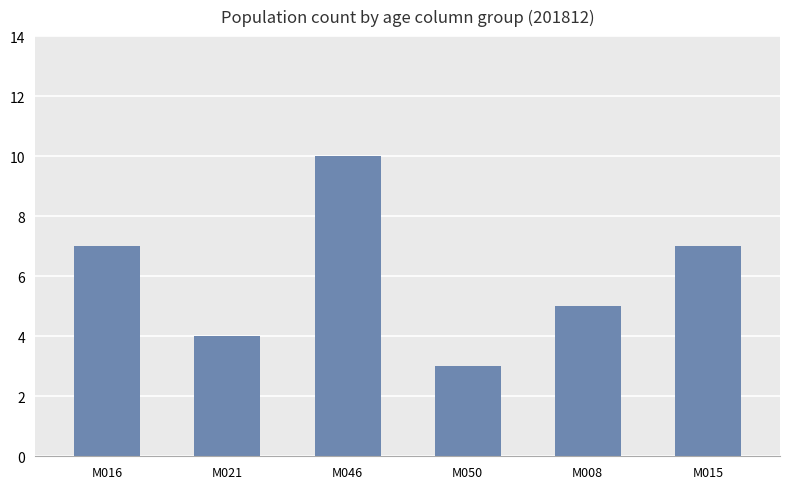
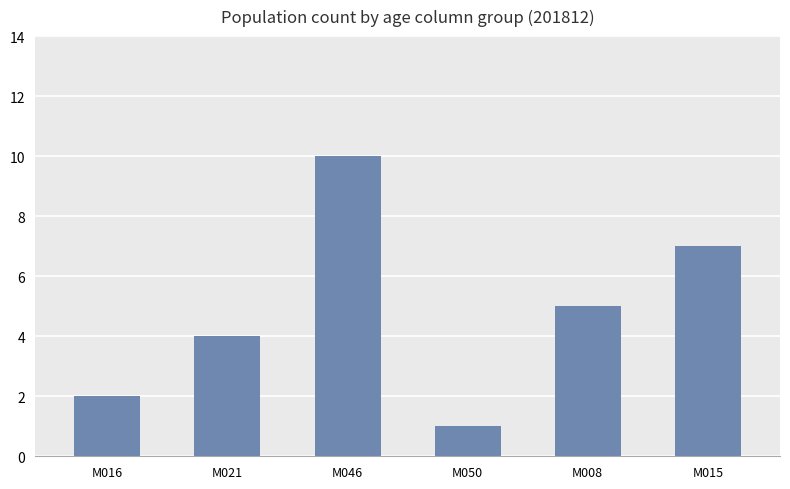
M016: 7 -> 2
M050: 3 -> 1
